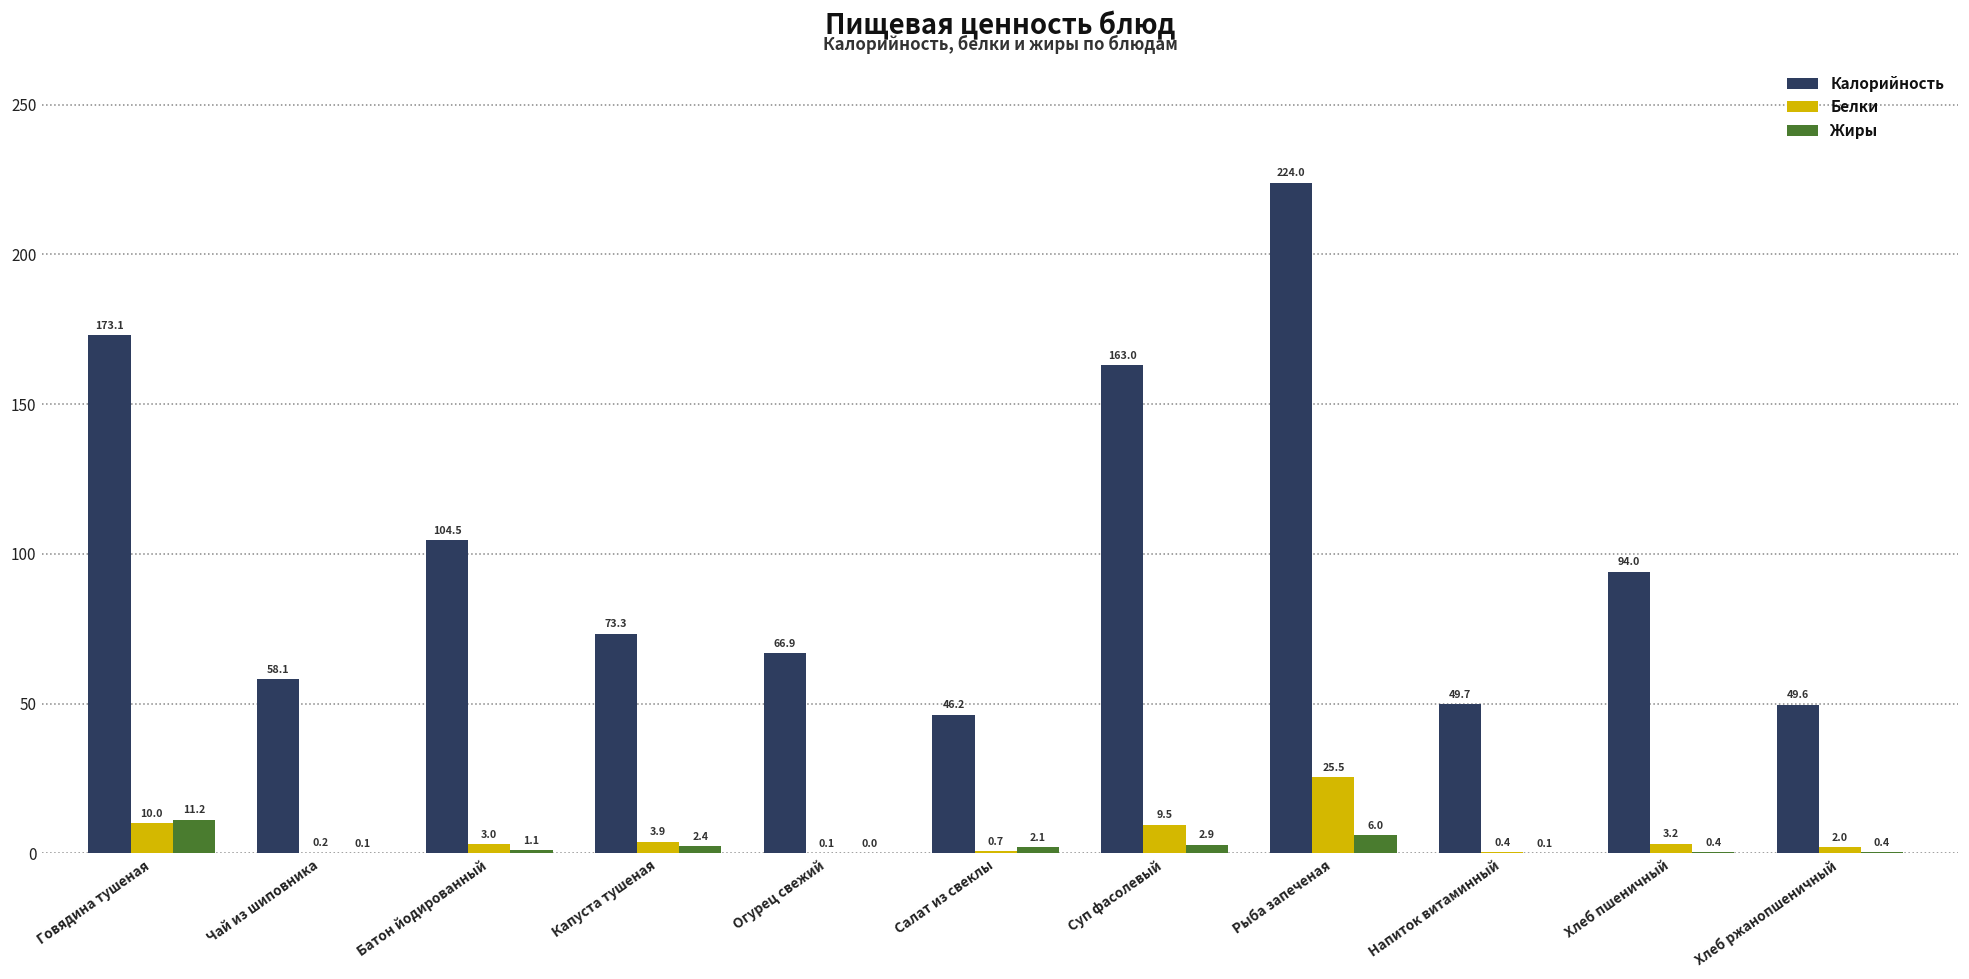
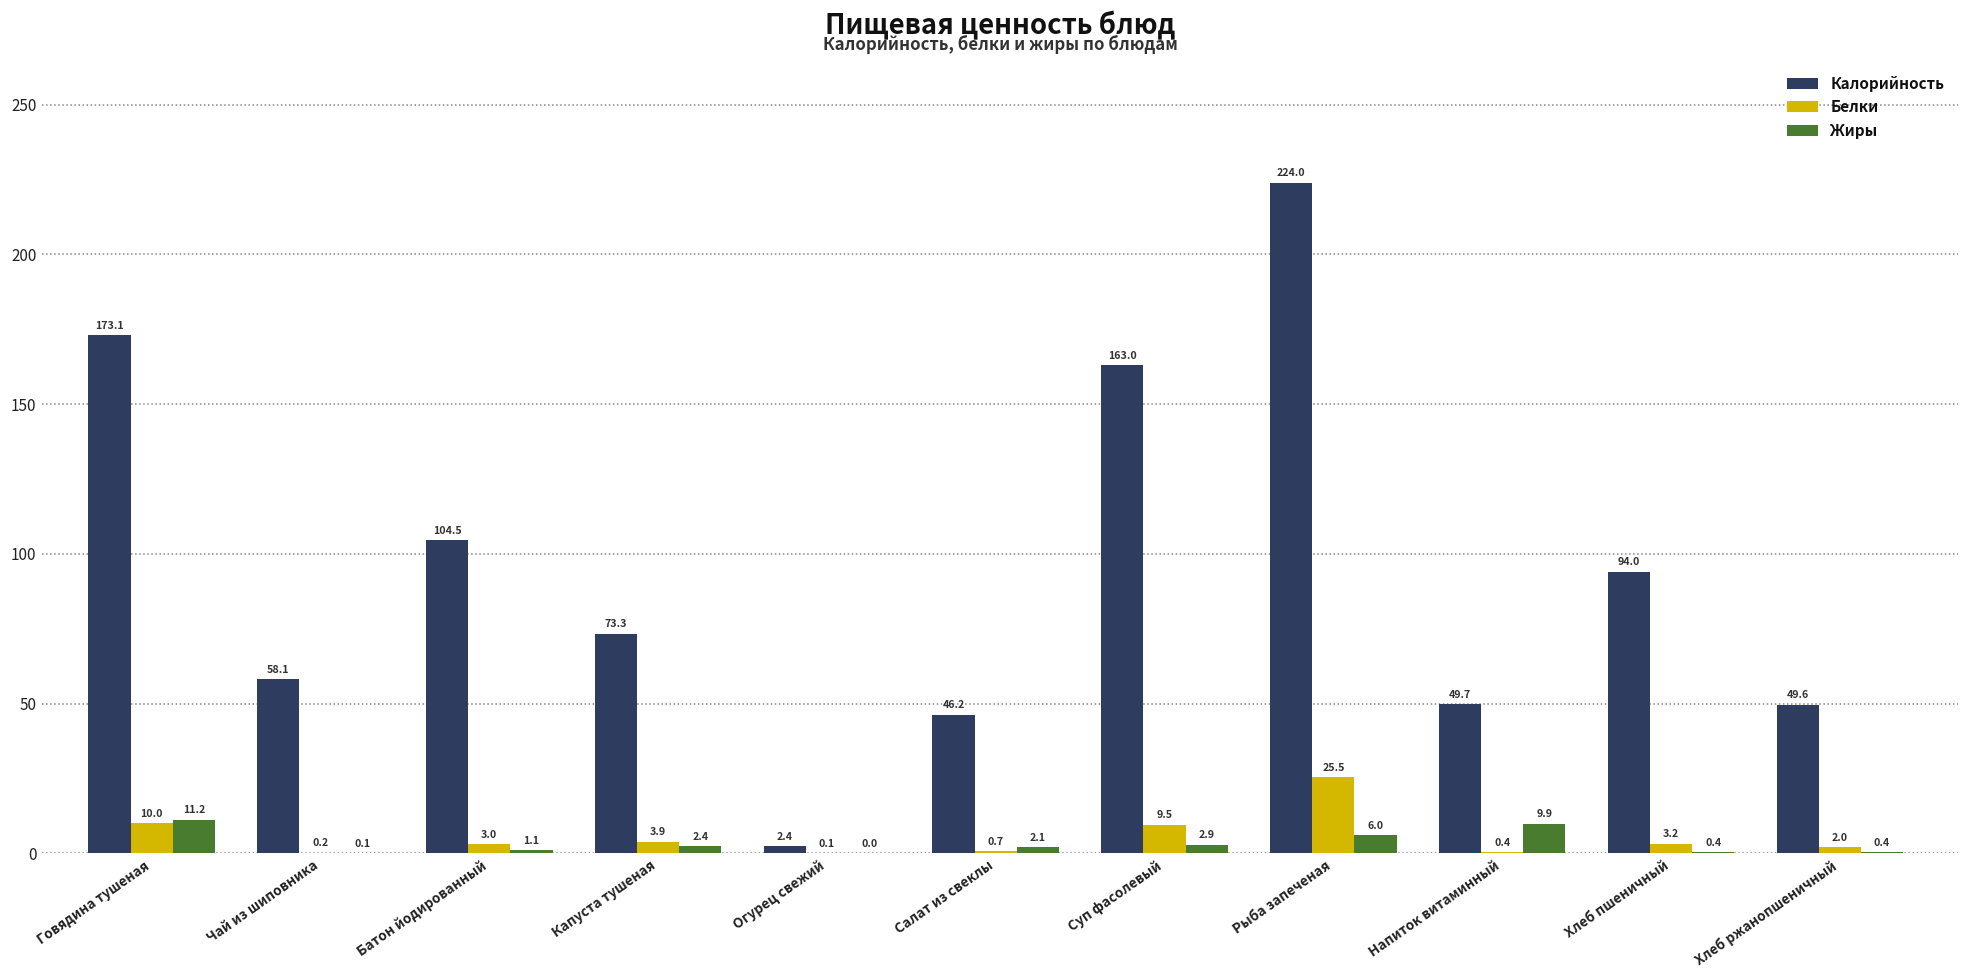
Калорийность, Огурец свежий: 66.9 -> 2.4
Жиры, Напиток витаминный: 0.1 -> 9.9
